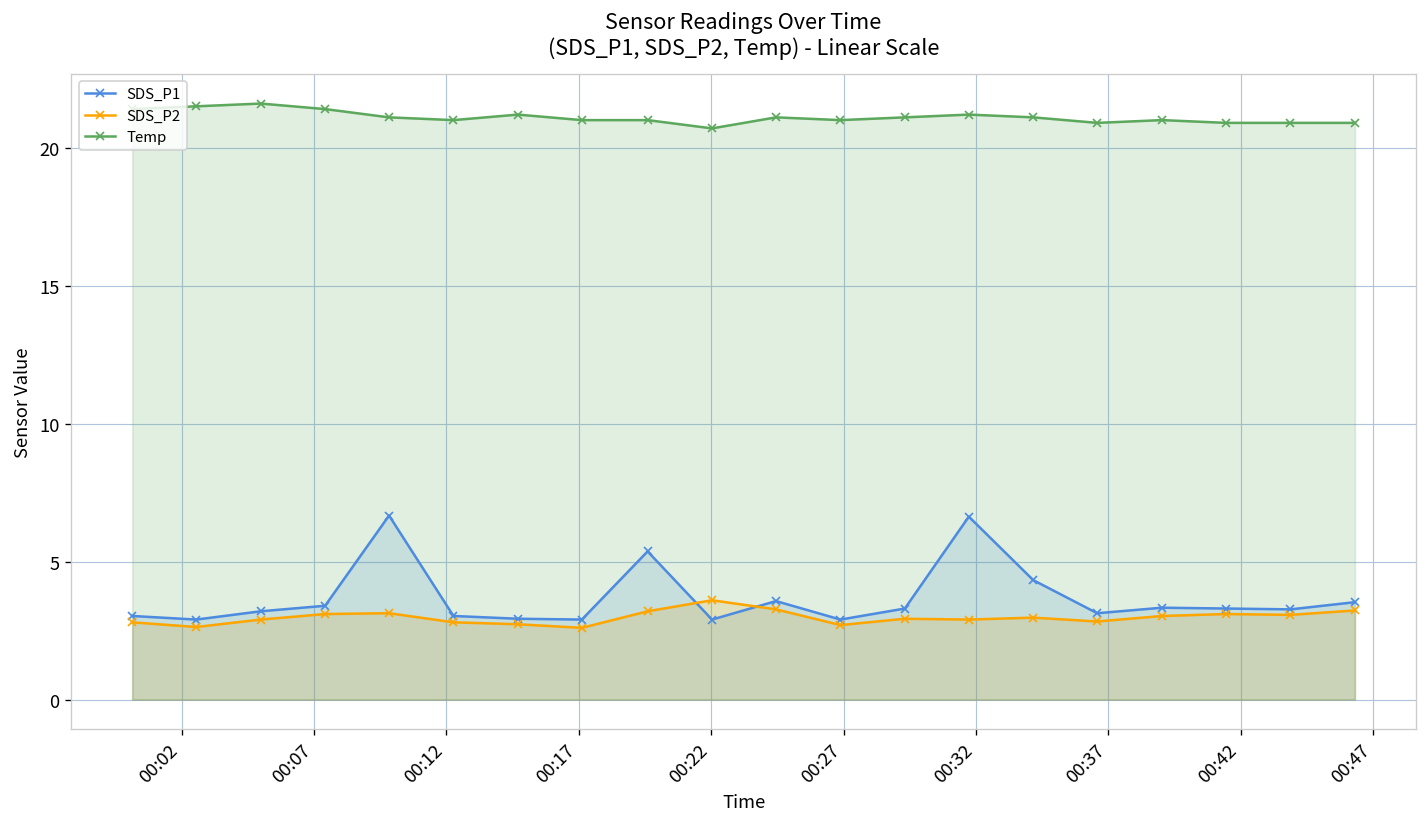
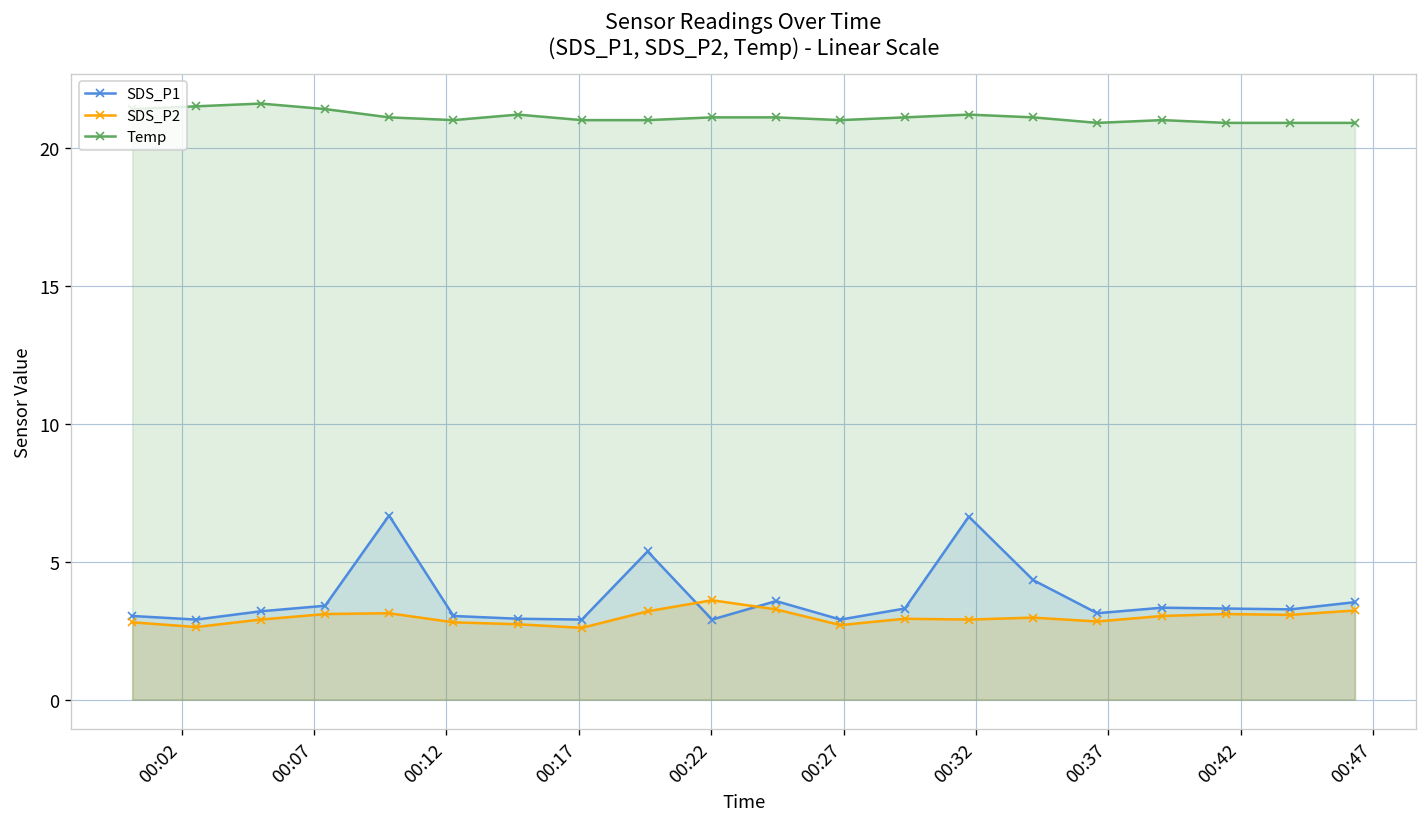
Temp, 00:22: 20.7 -> 21.1
